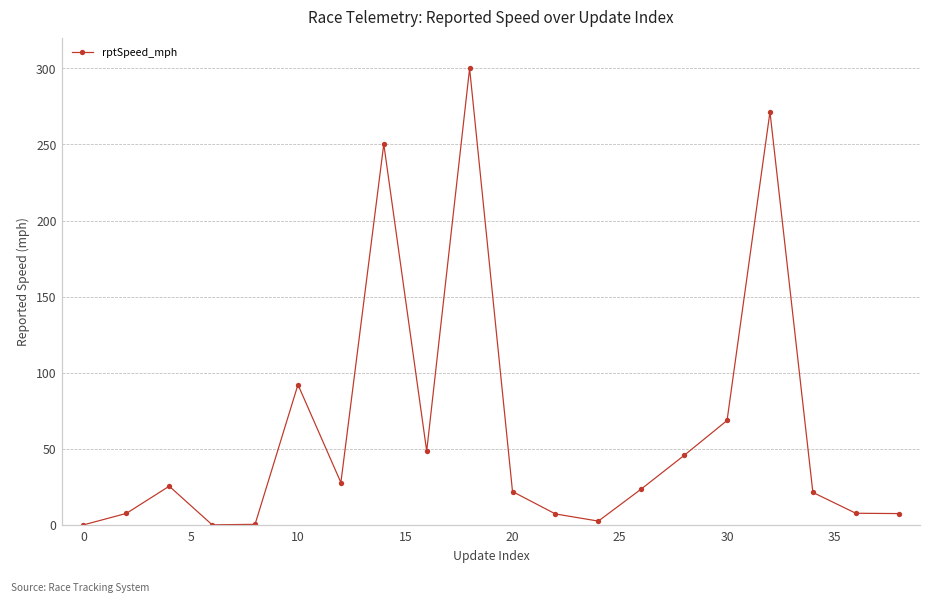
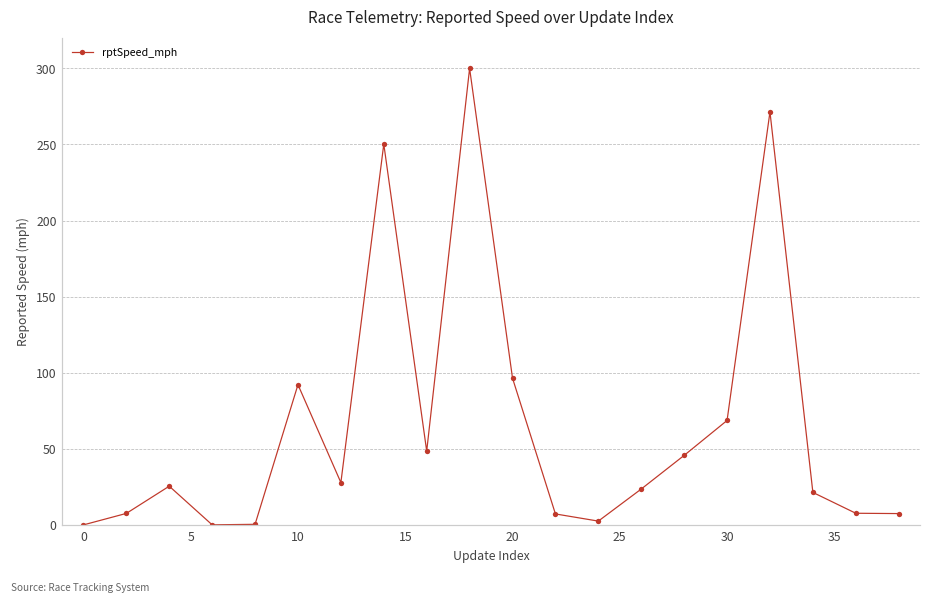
20: 22 -> 96
